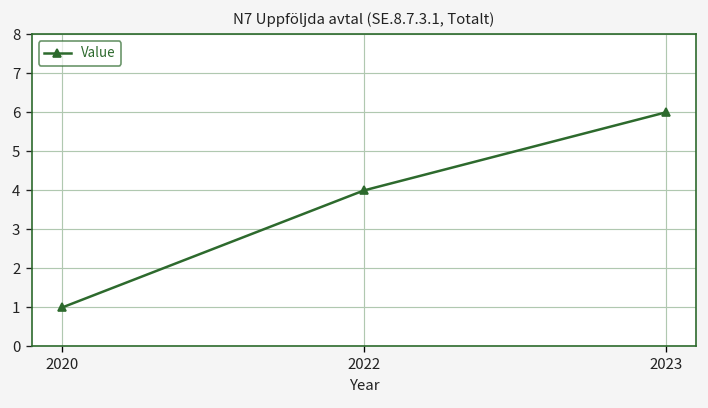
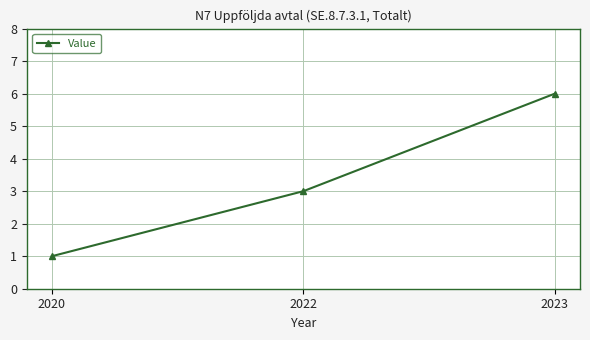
2022: 4 -> 3
